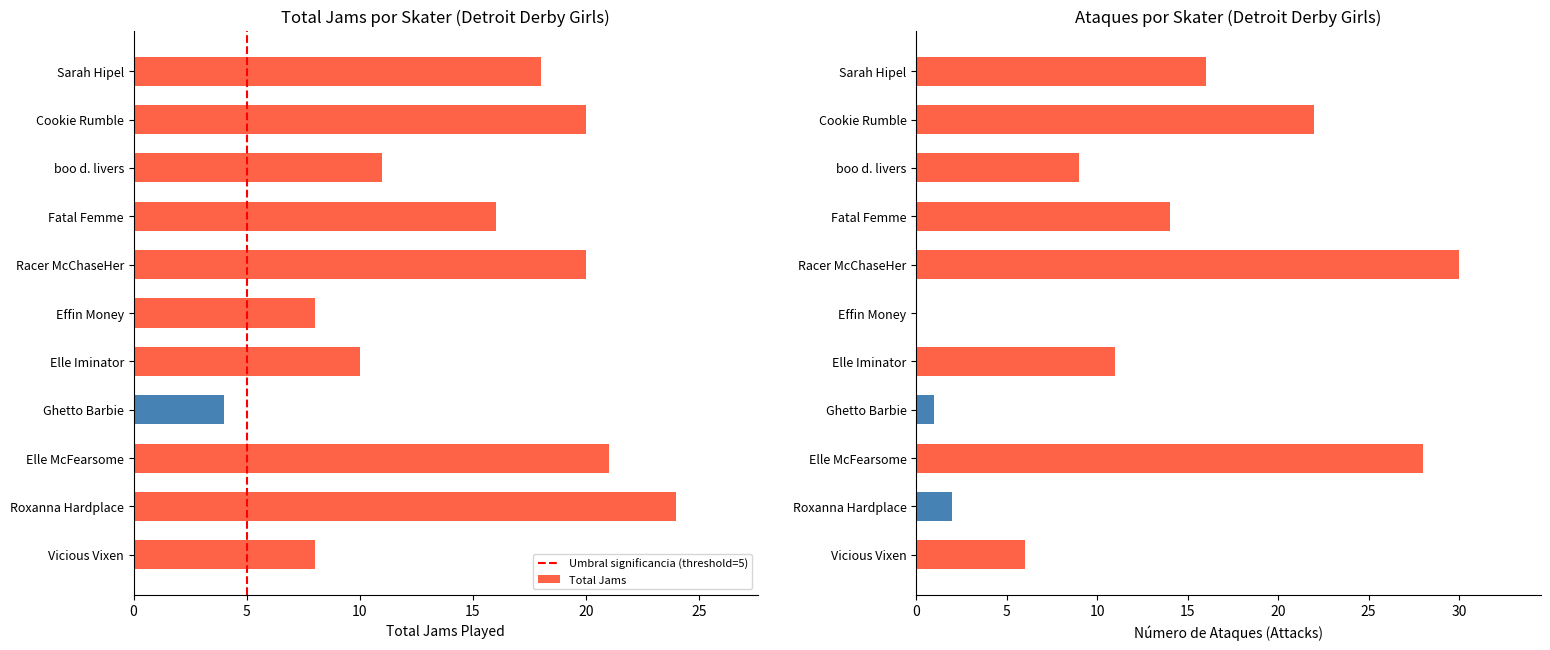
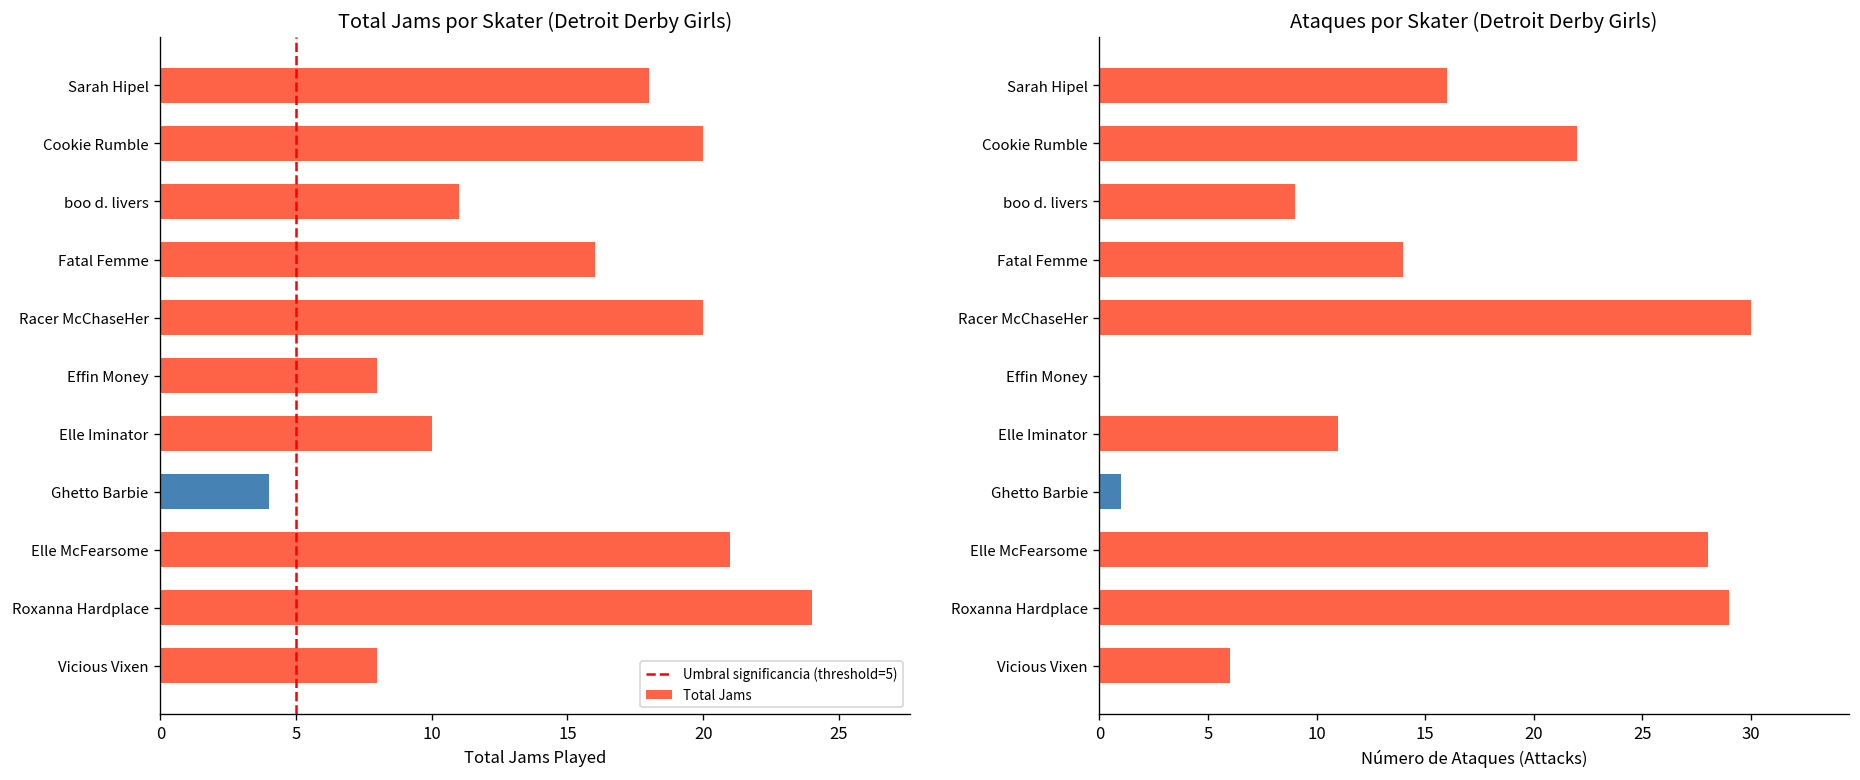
Ataques por Skater (Detroit Derby Girls), Roxanna Hardplace: 2 -> 29
